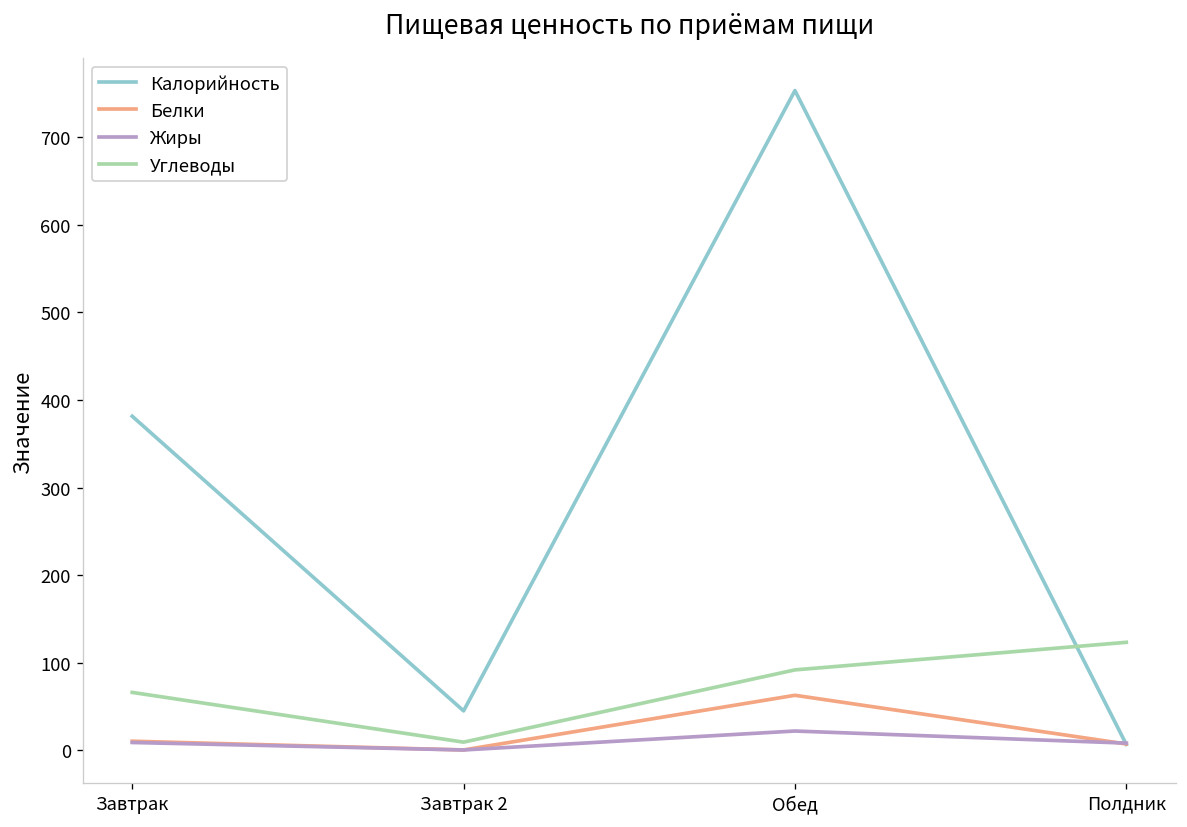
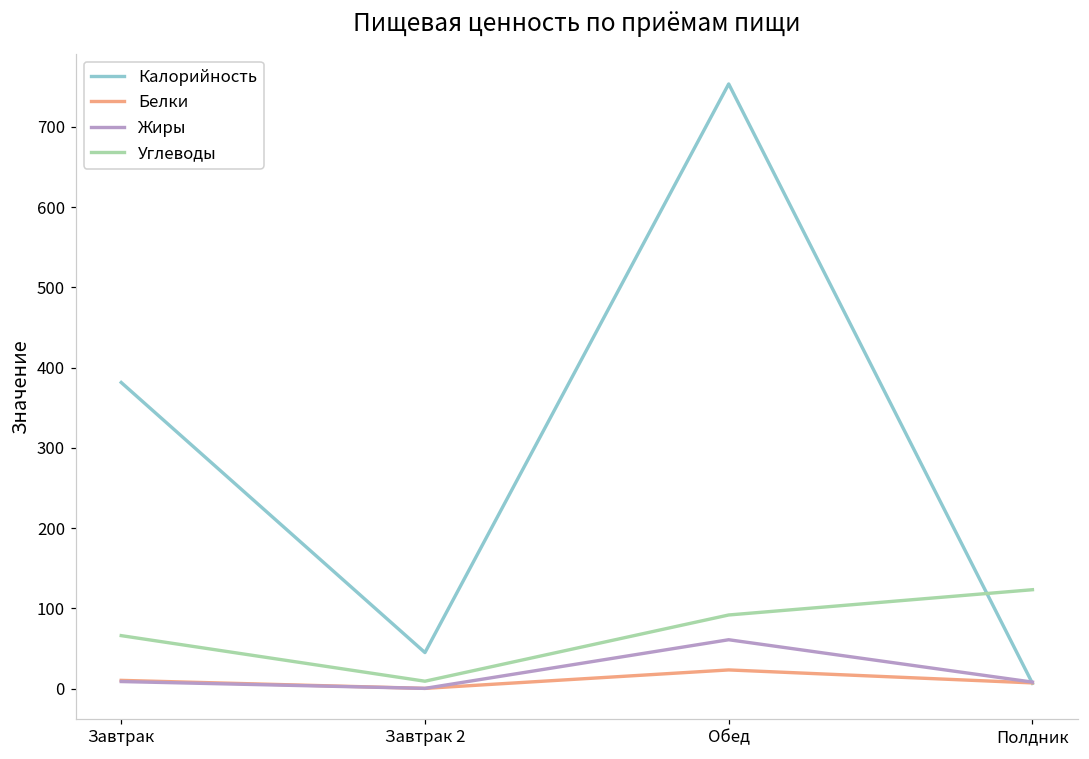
Белки, Обед: 60 -> 20
Жиры, Обед: 20 -> 60
